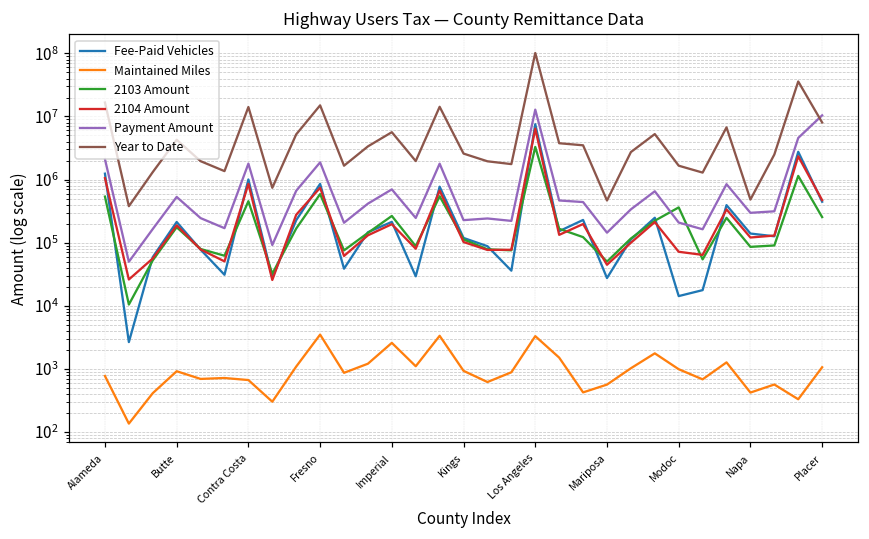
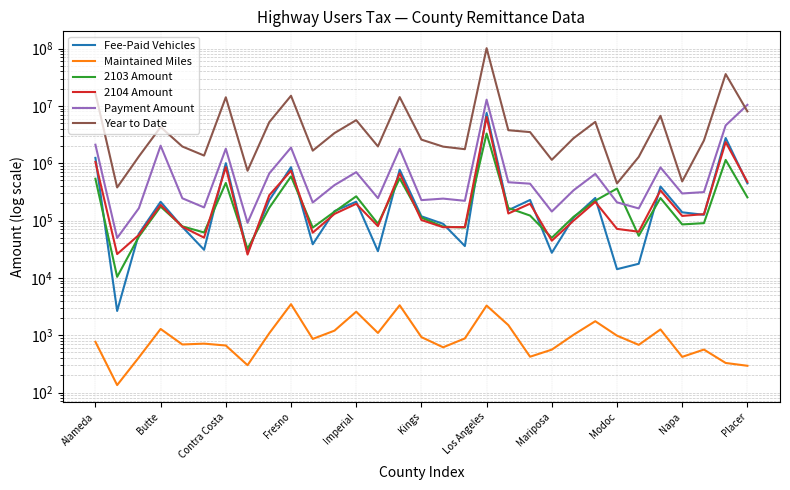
Maintained Miles, Butte: 900 -> 1300
Payment Amount, Butte: 500000 -> 2000000
Year to Date, Mariposa: 500000 -> 1100000
Year to Date, Modoc: 1700000 -> 400000
Maintained Miles, Placer: 1100 -> 300
